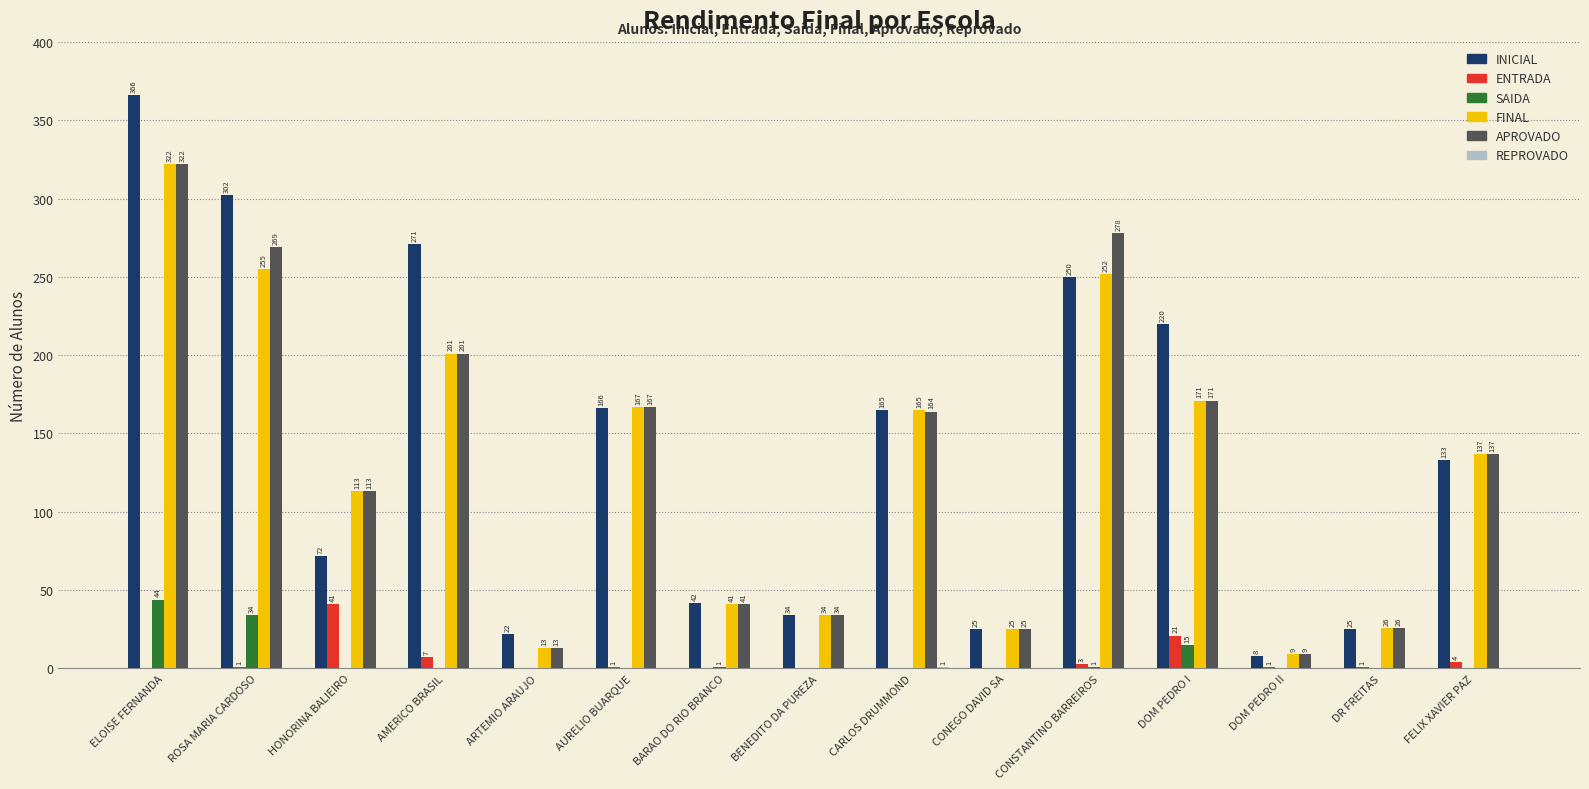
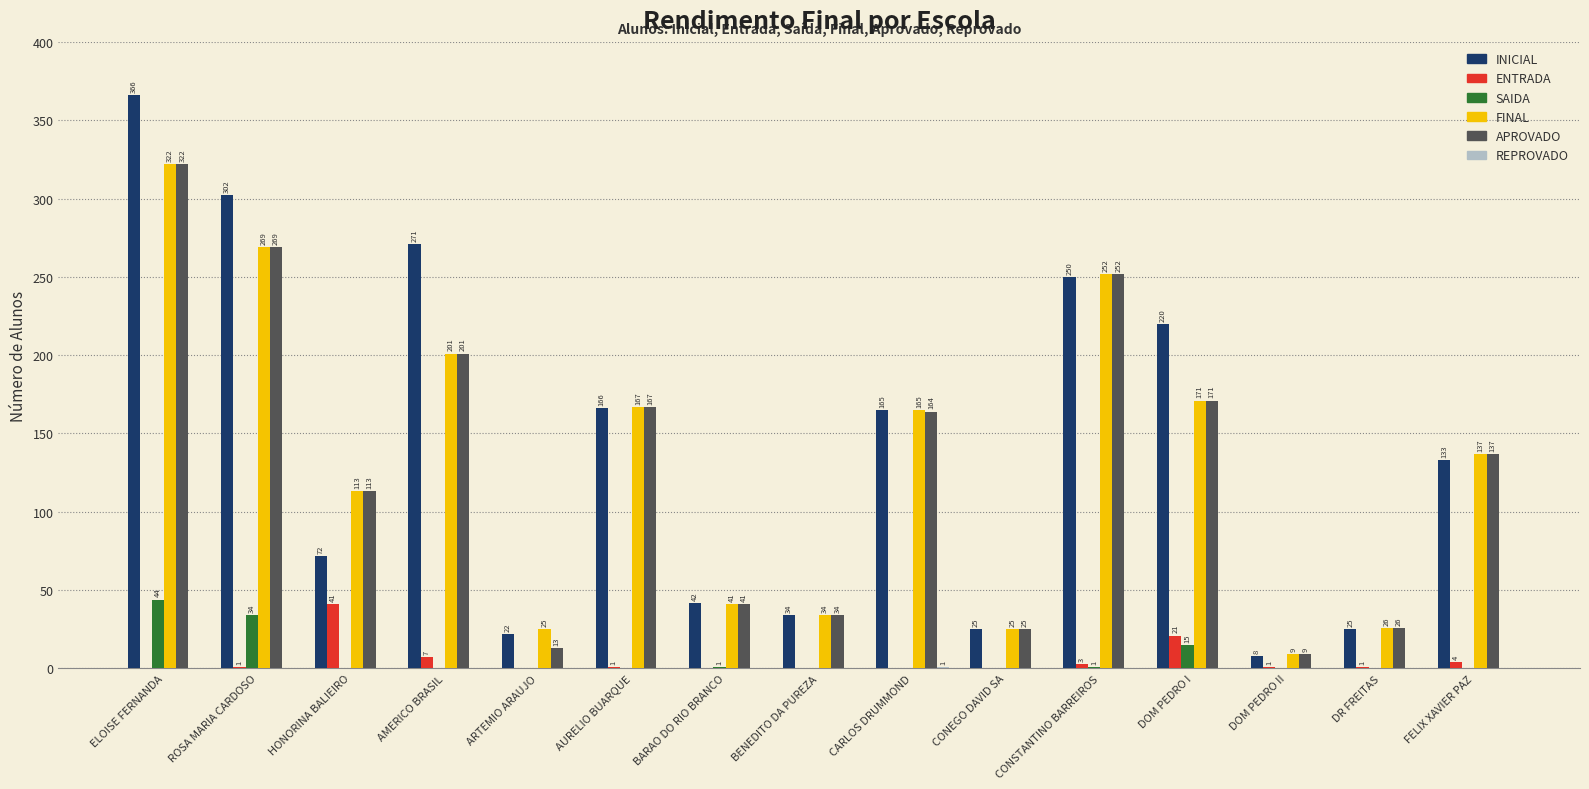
FINAL, ROSA MARIA CARDOSO: 255 -> 269
FINAL, ARTEMIO ARAUJO: 13 -> 25
APROVADO, CONSTANTINO BARREIROS: 278 -> 252
